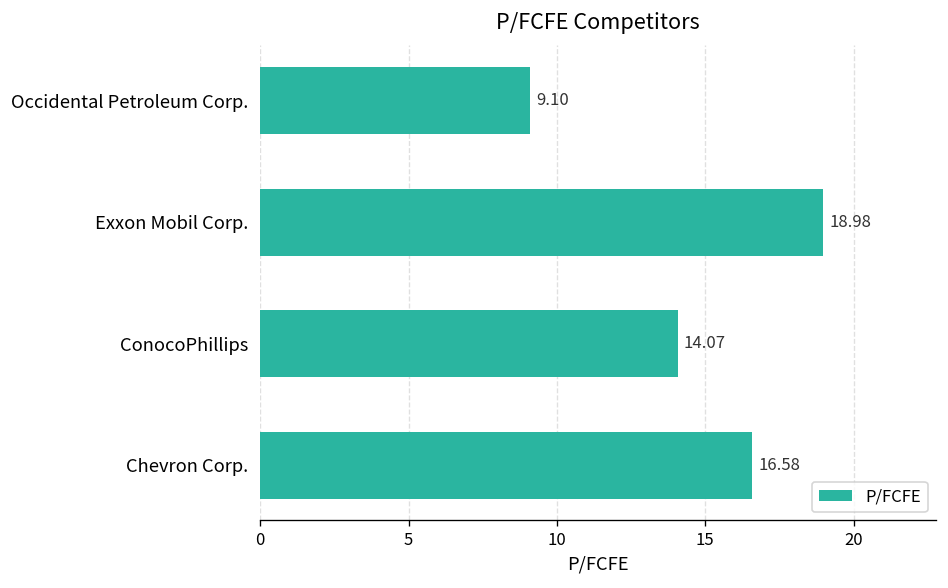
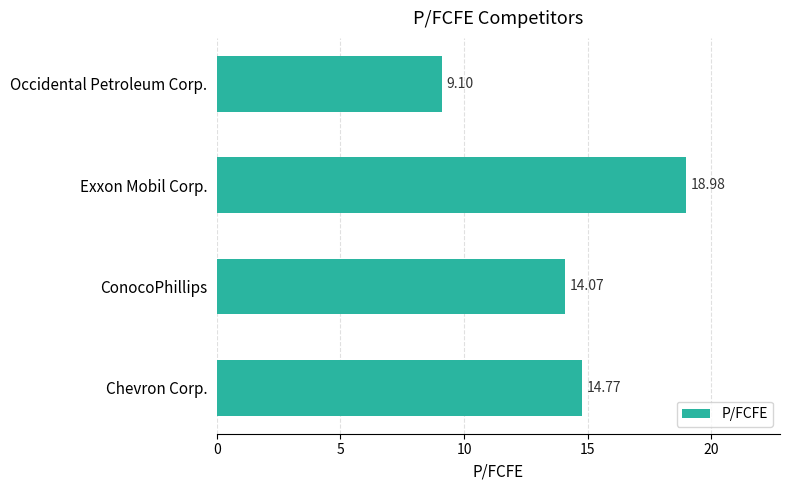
Chevron Corp.: 16.58 -> 14.77
